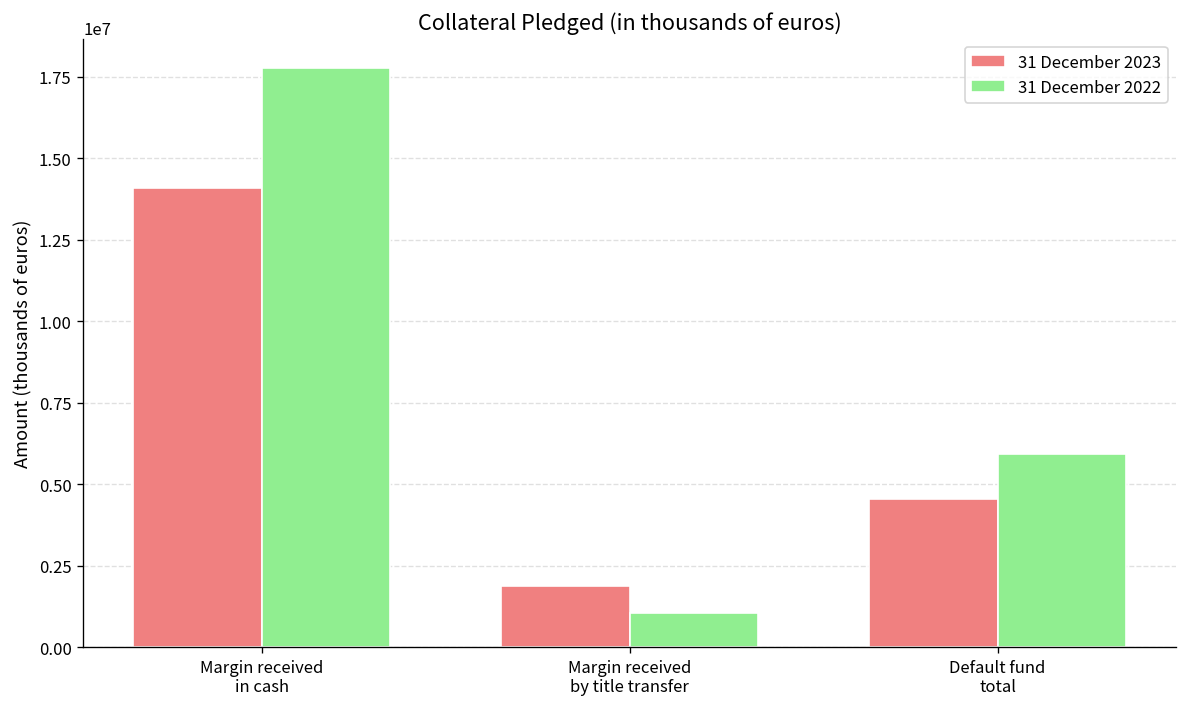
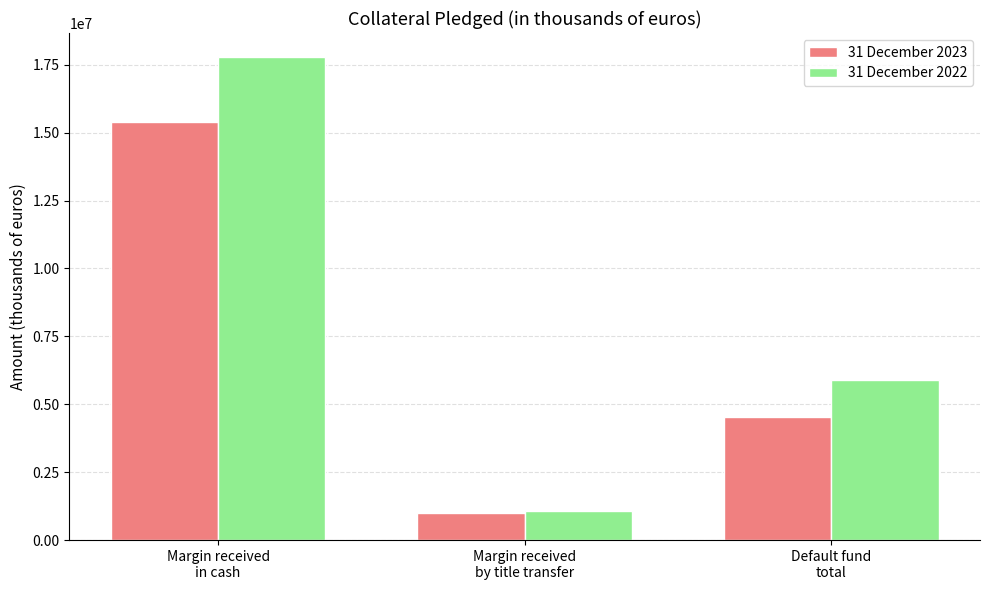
31 December 2023, Margin received in cash: 14100000 -> 15400000
31 December 2023, Margin received by title transfer: 1900000 -> 1000000
